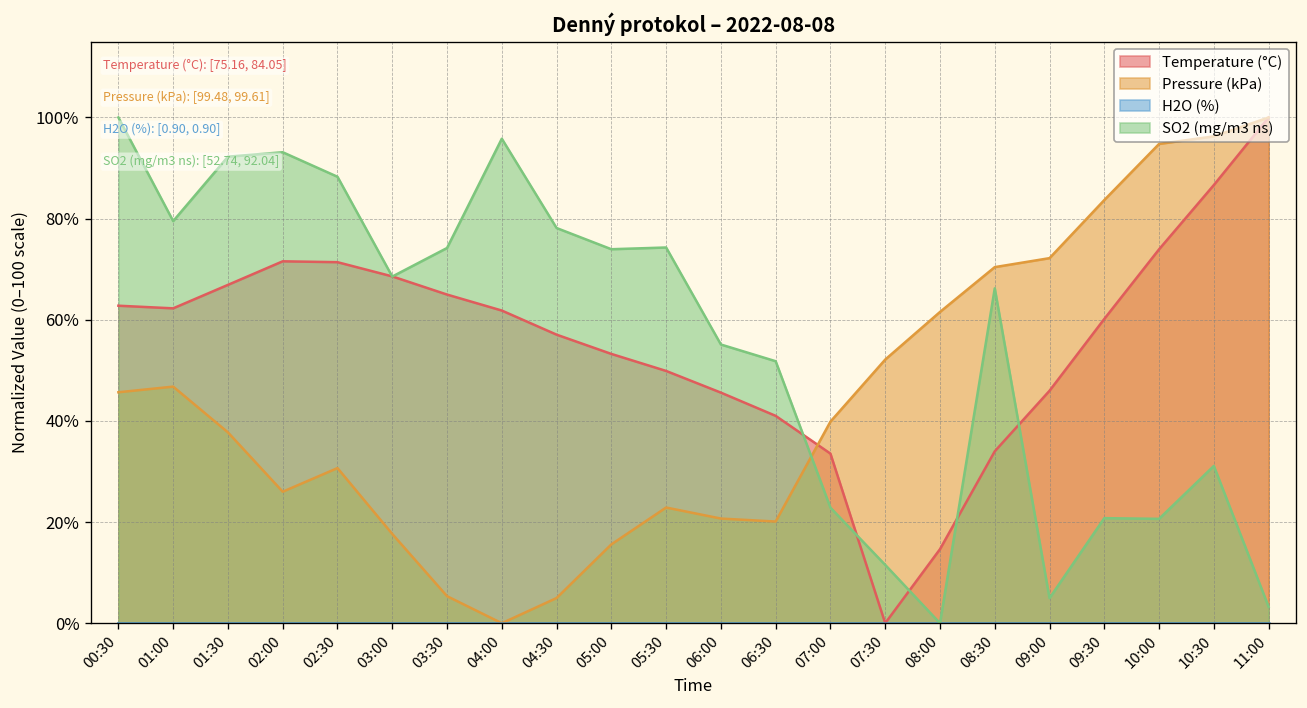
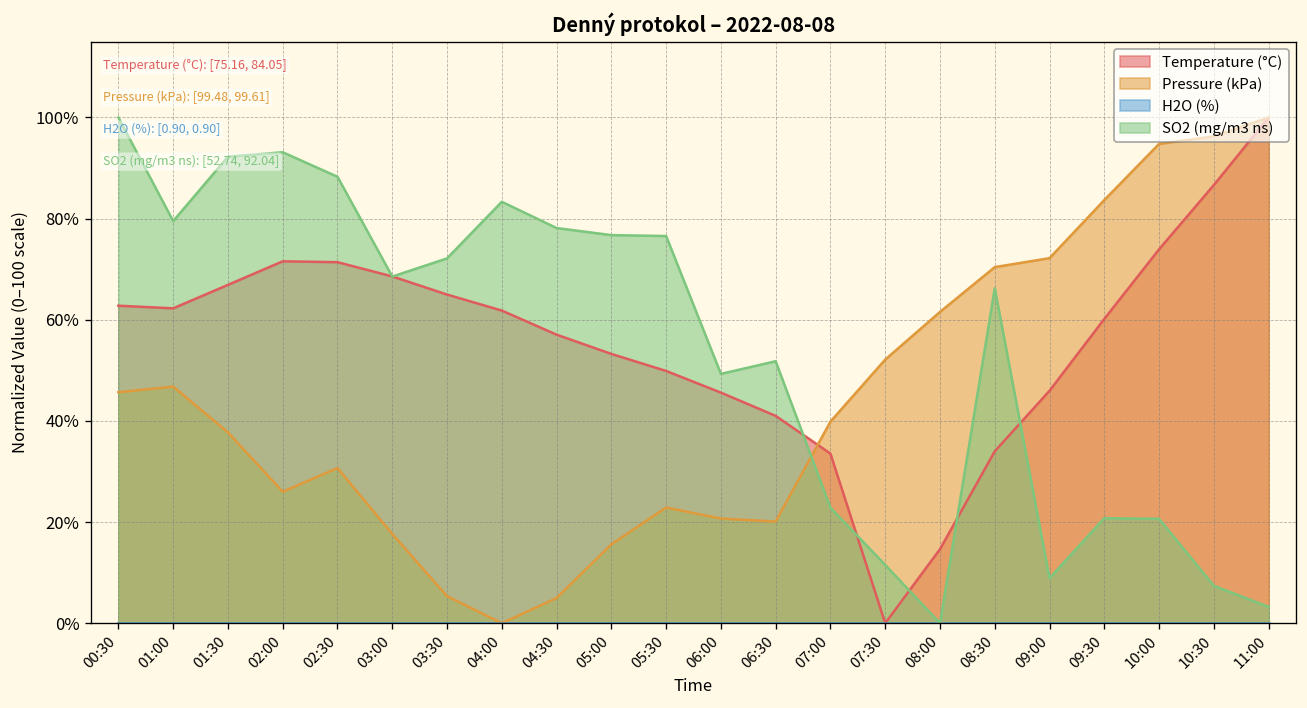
SO2 (mg/m3 ns), 03:30: 74% -> 72%
SO2 (mg/m3 ns), 04:00: 96% -> 83%
SO2 (mg/m3 ns), 05:00: 74% -> 77%
SO2 (mg/m3 ns), 05:30: 74% -> 77%
SO2 (mg/m3 ns), 06:00: 55% -> 49%
SO2 (mg/m3 ns), 09:00: 5% -> 9%
SO2 (mg/m3 ns), 10:30: 31% -> 7%
